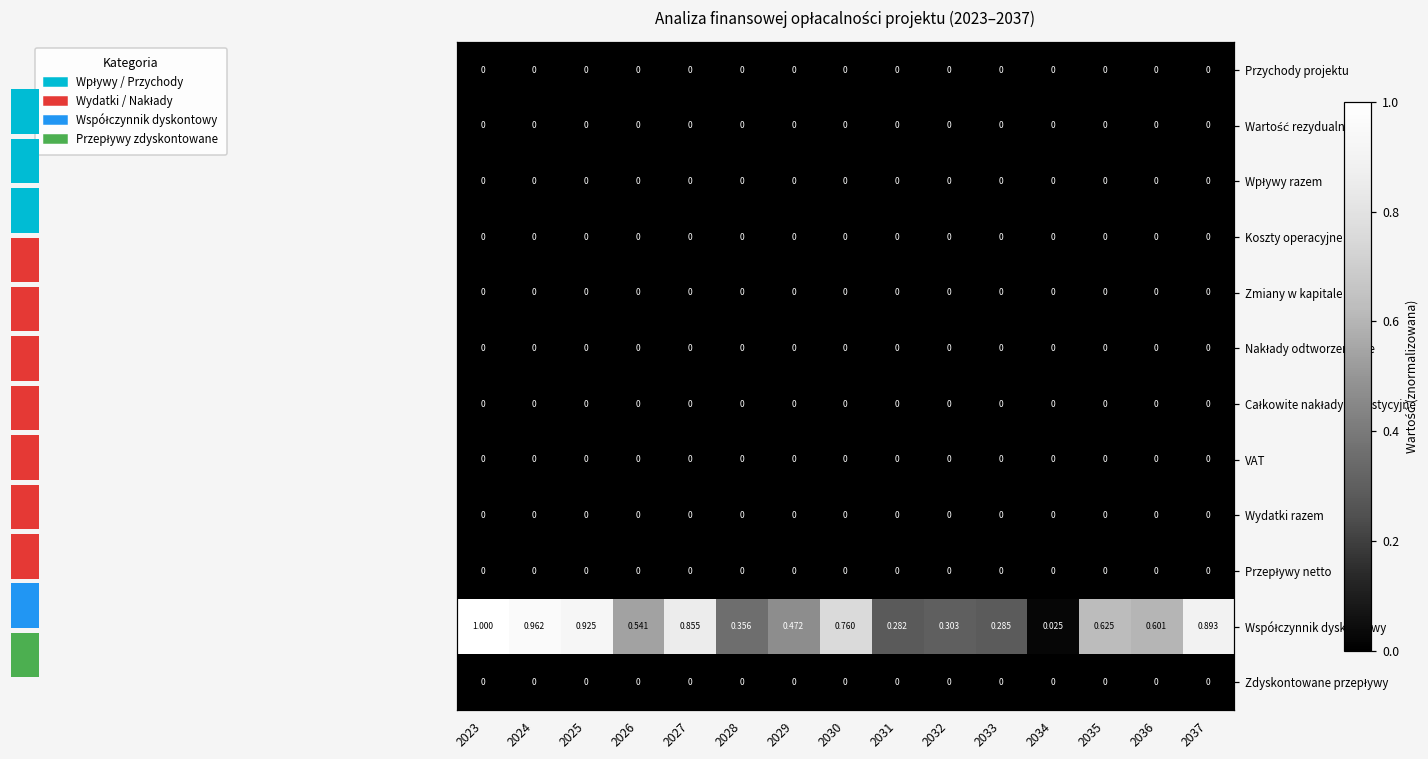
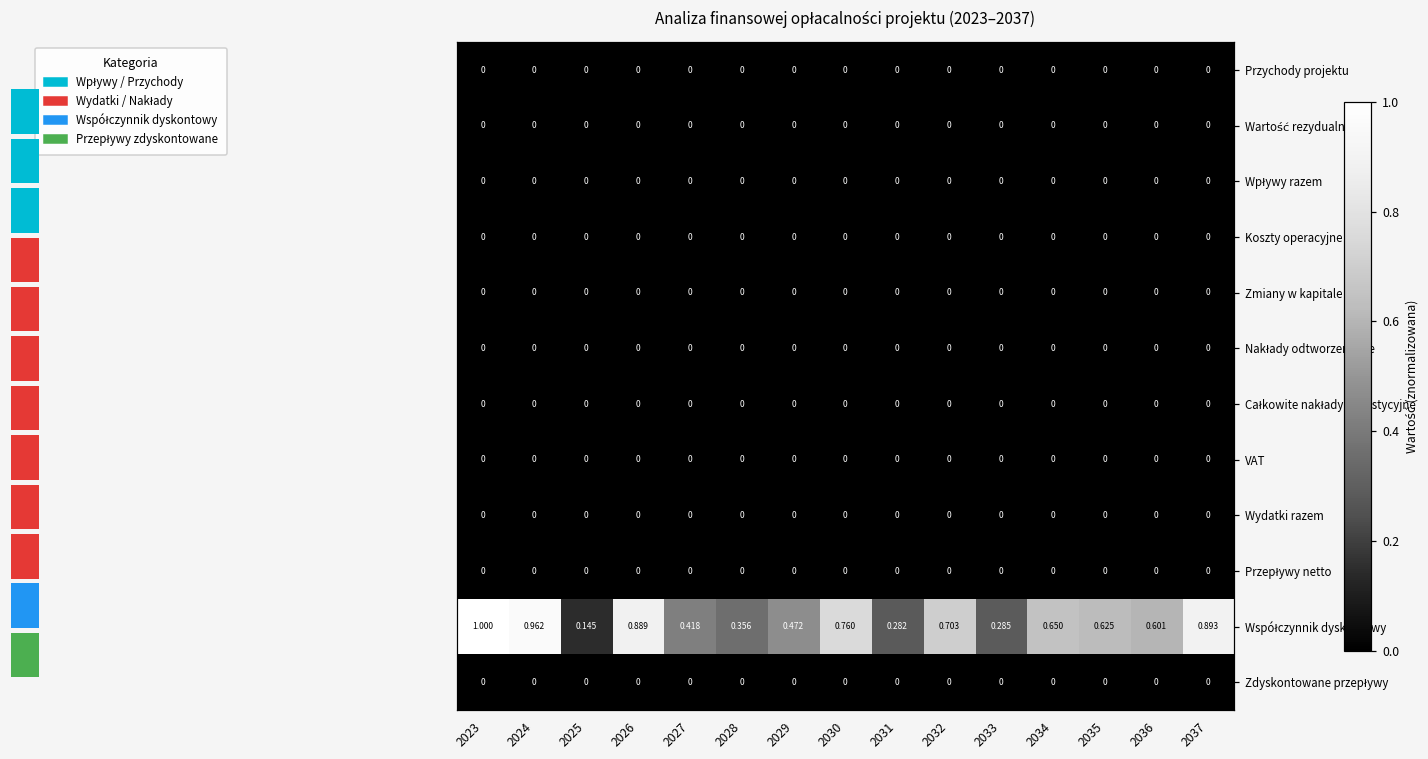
Współczynnik dyskontowy, 2025: 0.925 -> 0.145
Współczynnik dyskontowy, 2026: 0.541 -> 0.889
Współczynnik dyskontowy, 2027: 0.855 -> 0.418
Współczynnik dyskontowy, 2032: 0.303 -> 0.703
Współczynnik dyskontowy, 2034: 0.025 -> 0.650
